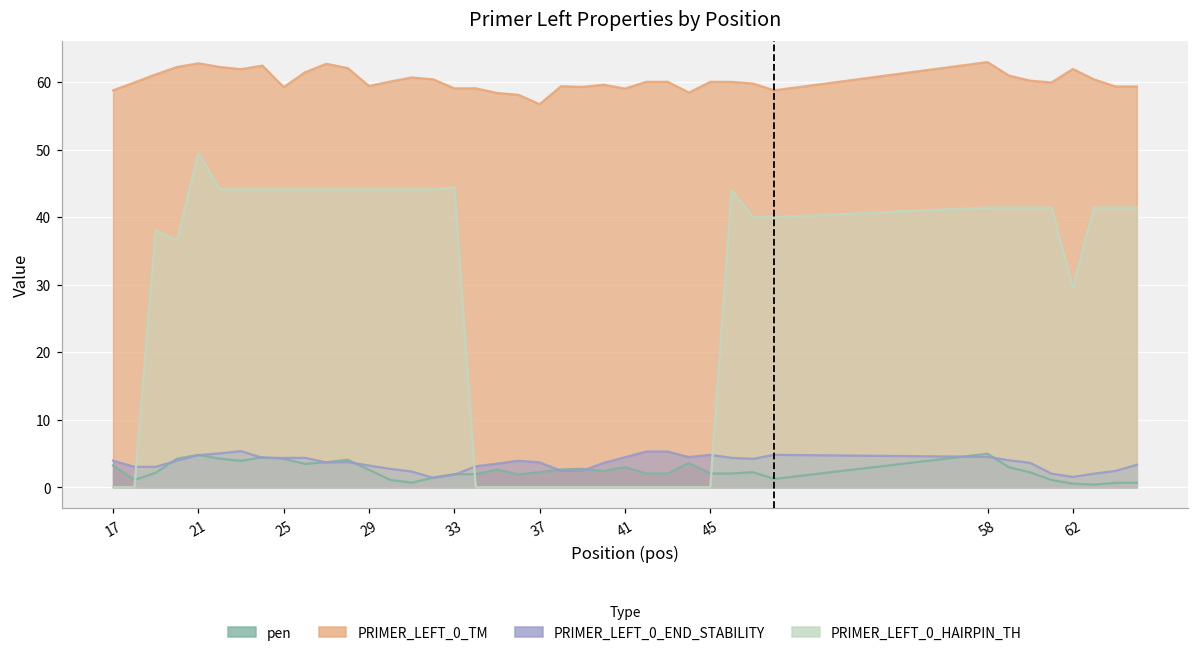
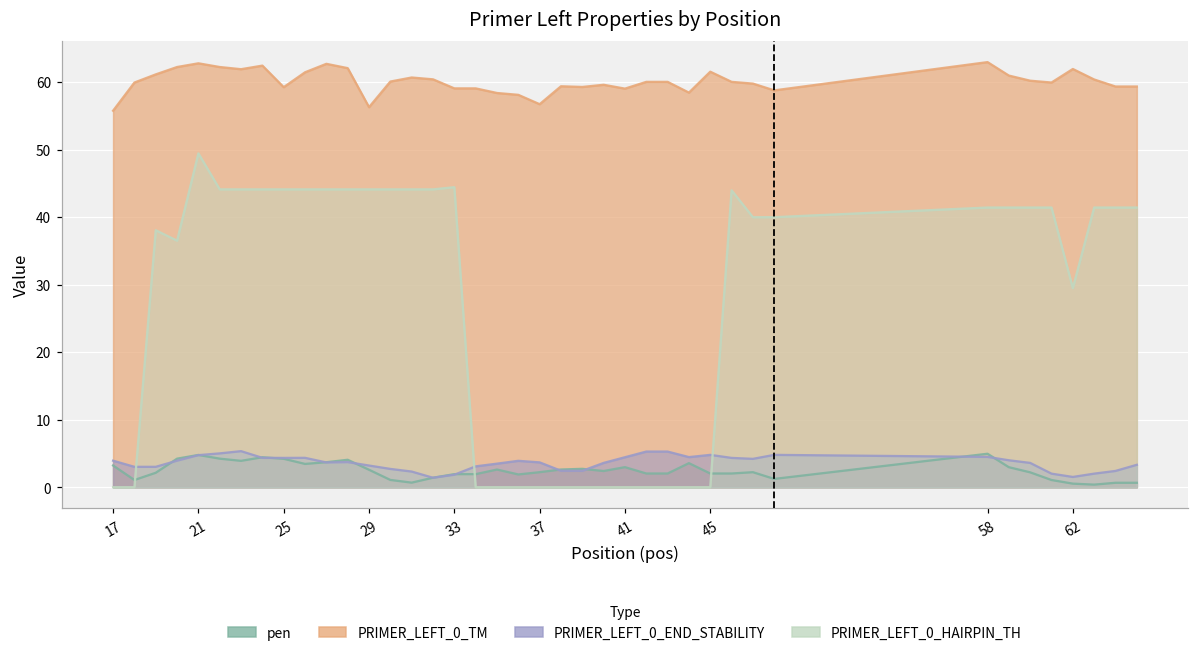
PRIMER_LEFT_0_TM, 17: 59 -> 56
PRIMER_LEFT_0_TM, 29: 59 -> 56
PRIMER_LEFT_0_TM, 45: 60 -> 62
